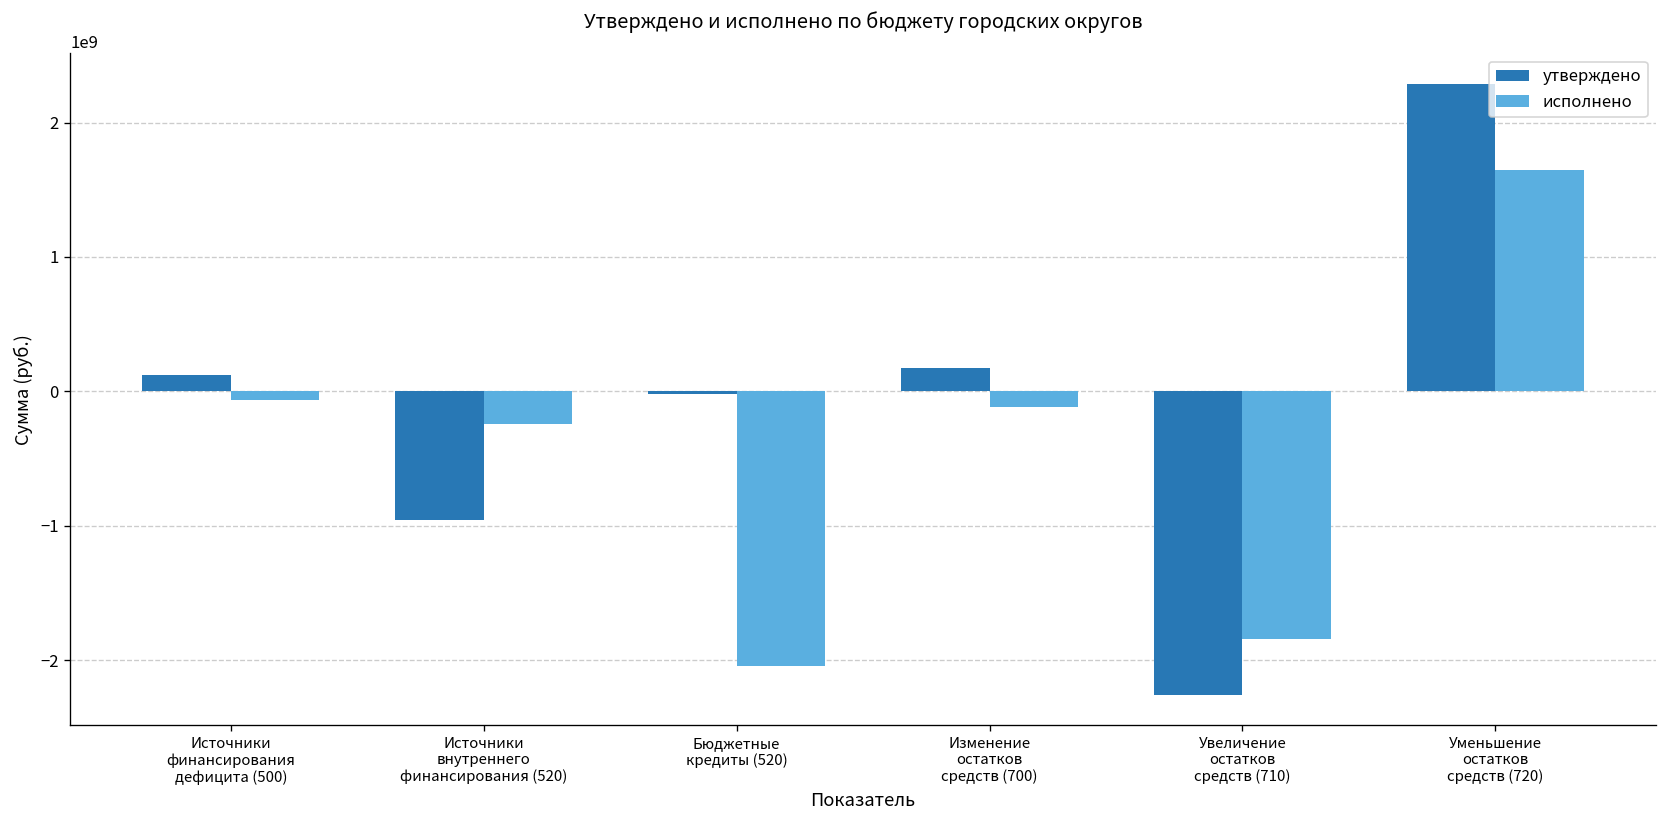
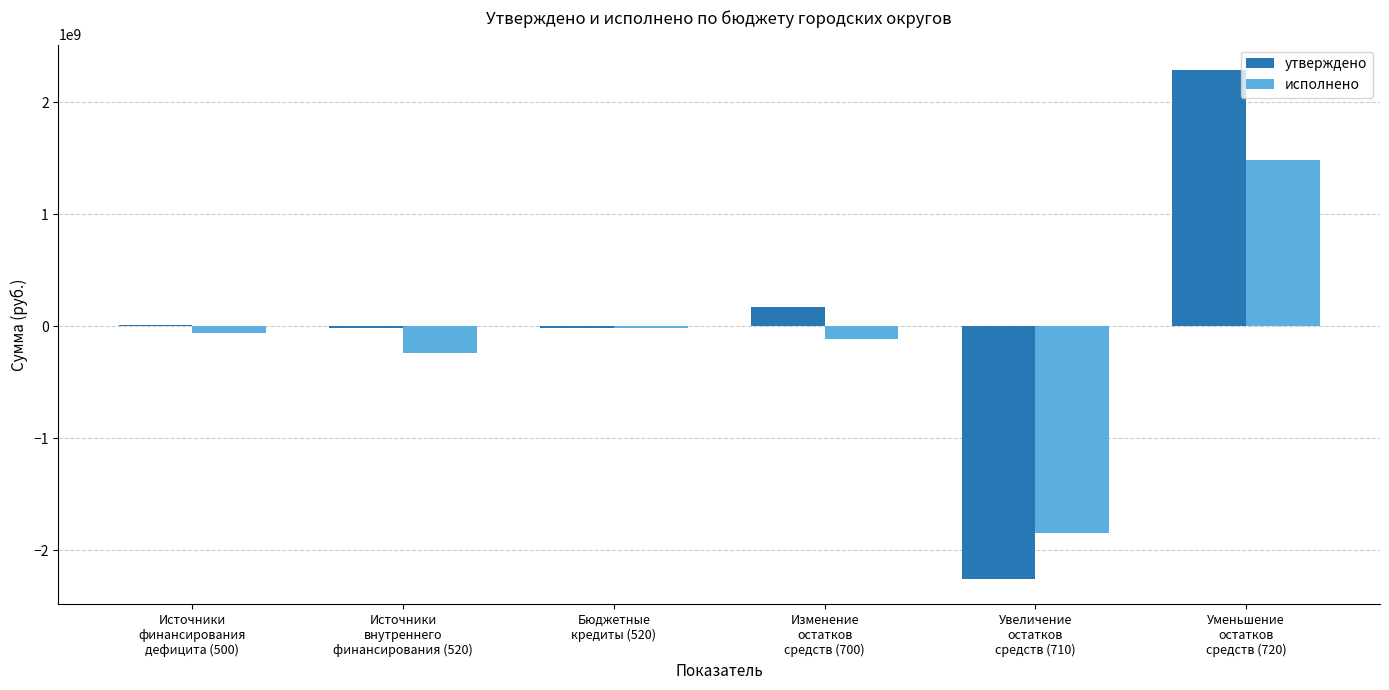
утверждено, Источники финансирования дефицита (500): 120000000 -> 10000000
утверждено, Источники внутреннего финансирования (520): -960000000 -> -20000000
исполнено, Бюджетные кредиты (520): -2040000000 -> -20000000
исполнено, Уменьшение остатков средств (720): 1650000000 -> 1490000000
